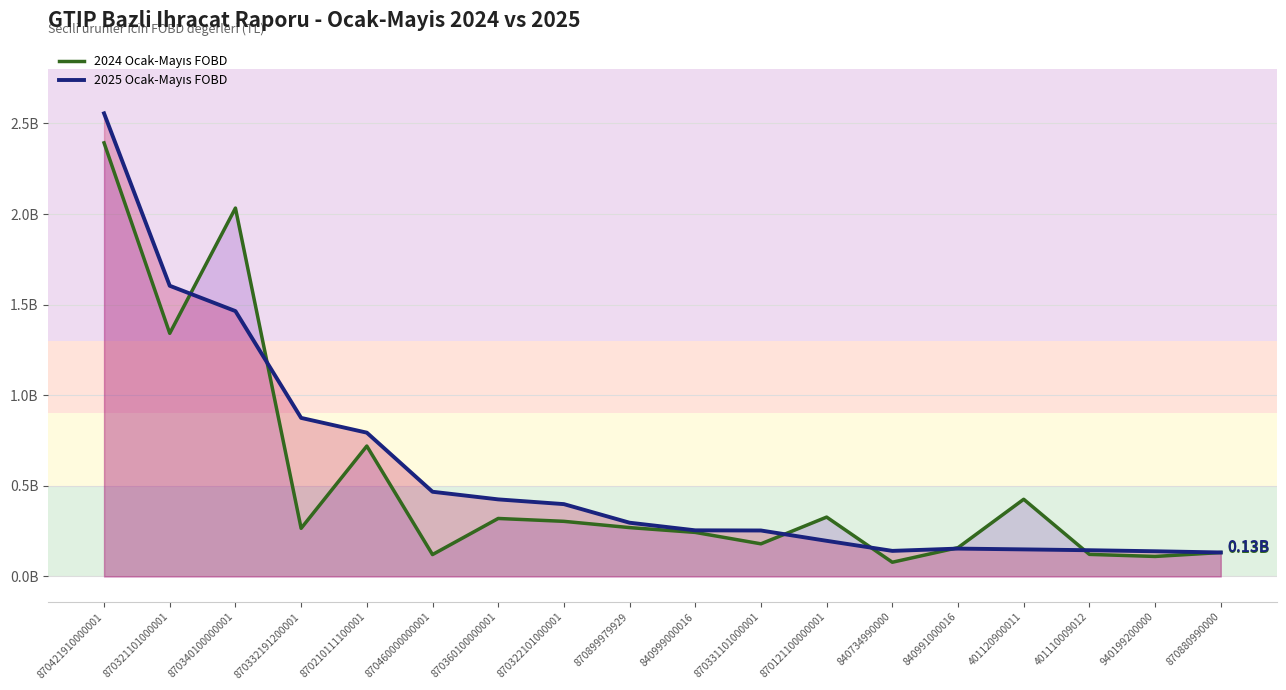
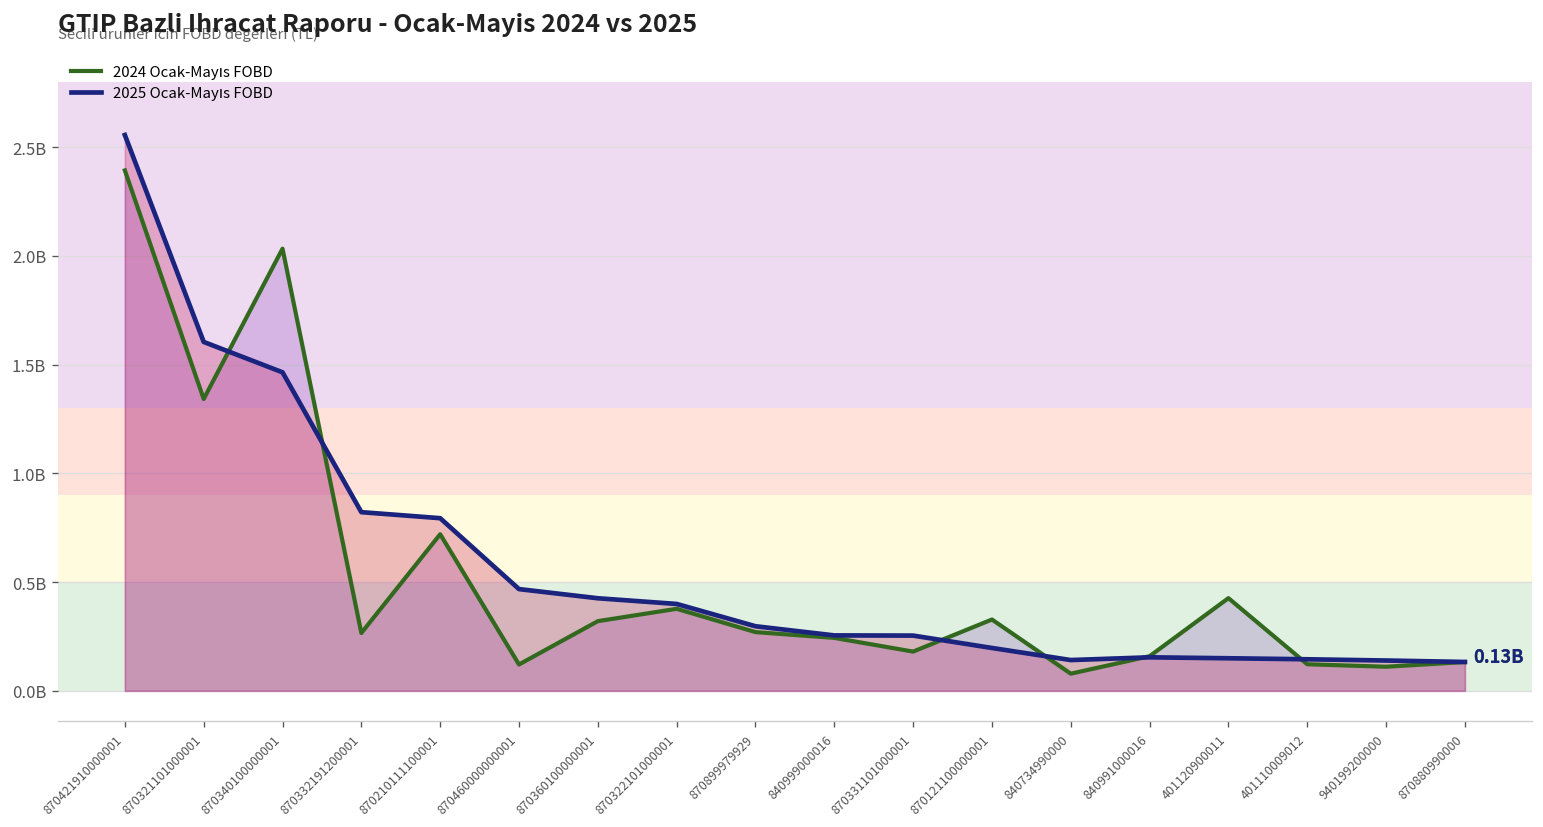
2025 Ocak-Mayıs FOBD, 870332191200001: 880000000 -> 820000000
2024 Ocak-Mayıs FOBD, 870322101000001: 300000000 -> 380000000
